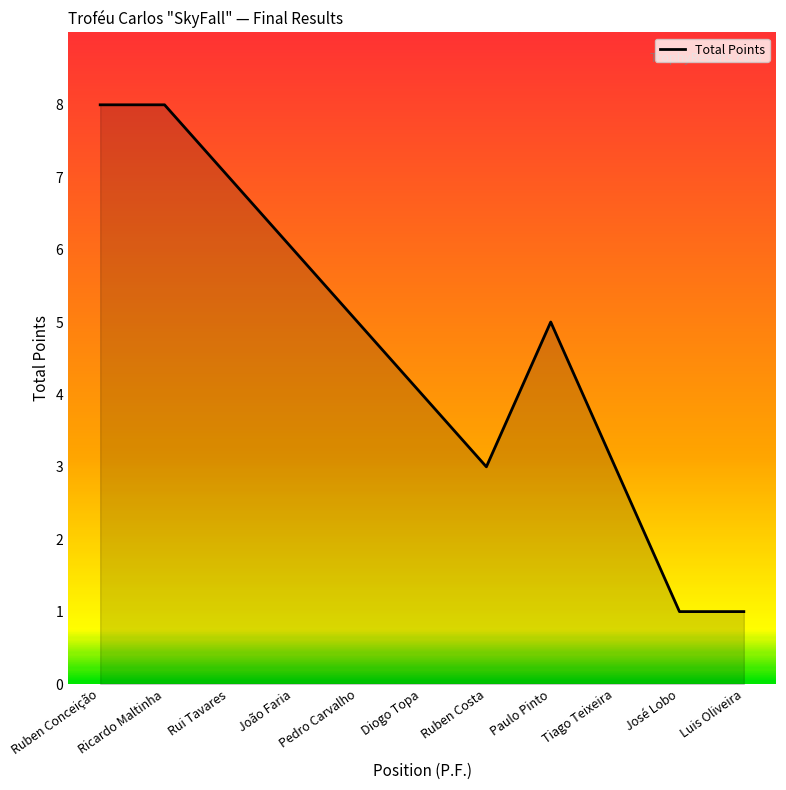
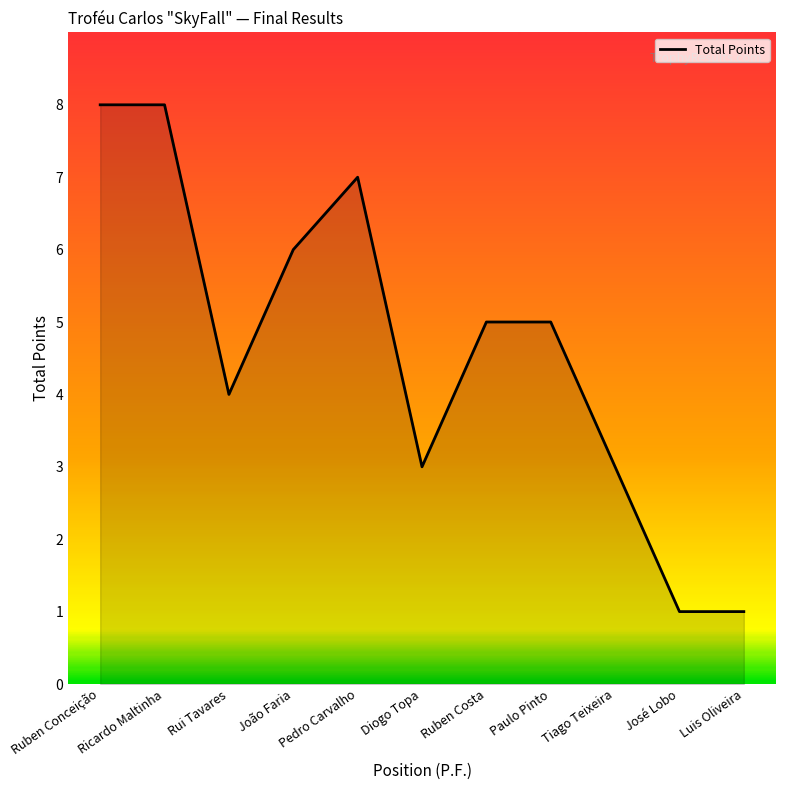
Rui Tavares: 7 -> 4
Pedro Carvalho: 5 -> 7
Diogo Topa: 4 -> 3
Ruben Costa: 3 -> 5
